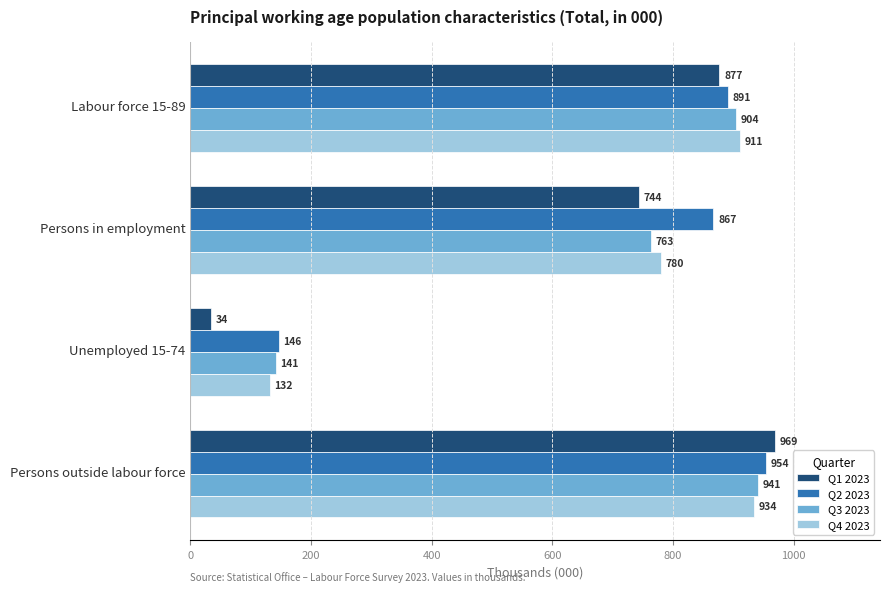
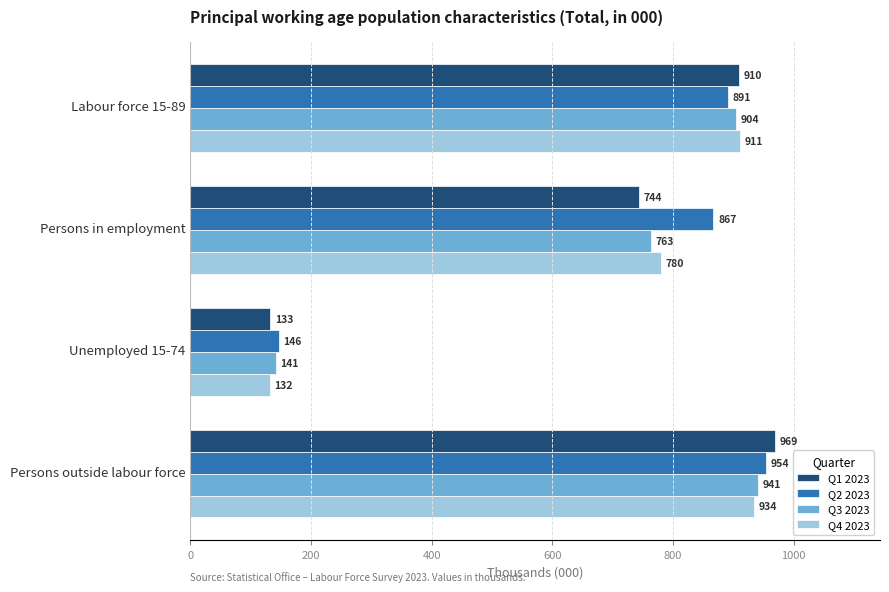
Q1 2023, Labour force 15-89: 877 -> 910
Q1 2023, Unemployed 15-74: 34 -> 133
